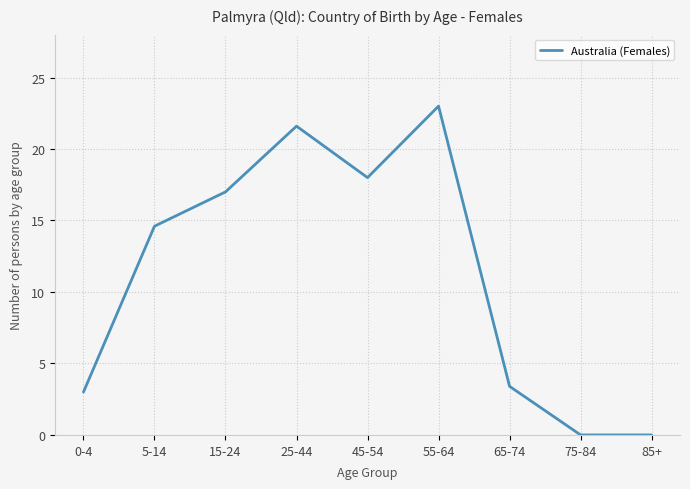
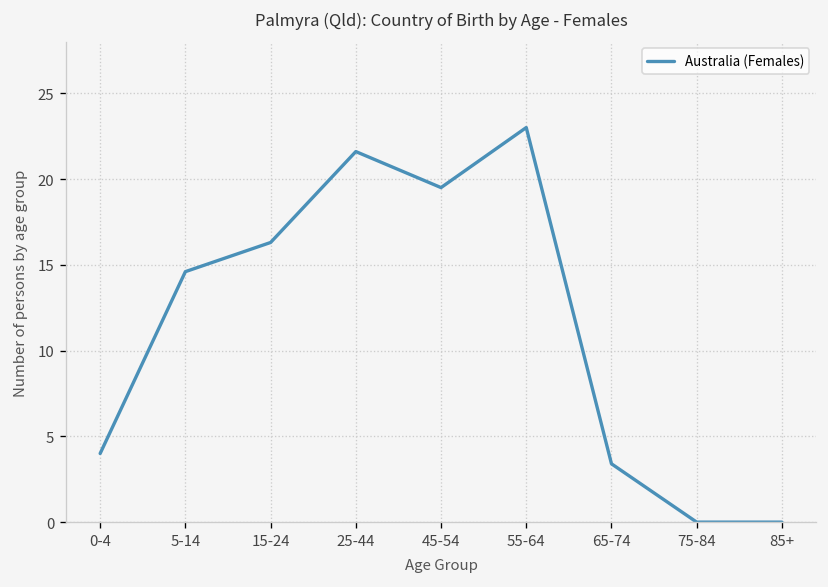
0-4: 3 -> 4
15-24: 17.0 -> 16.3
45-54: 18.0 -> 19.5
